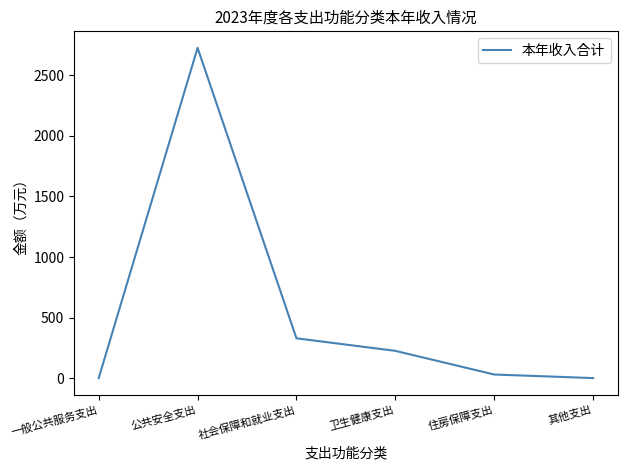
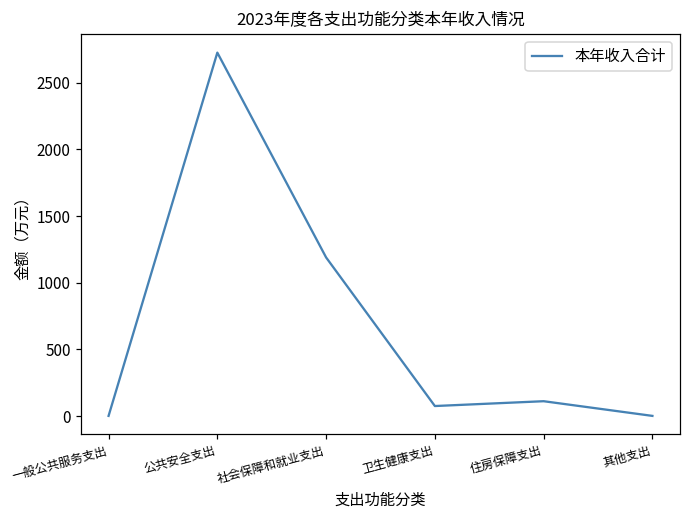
社会保障和就业支出: 330 -> 1190
卫生健康支出: 230 -> 80
住房保障支出: 30 -> 110
